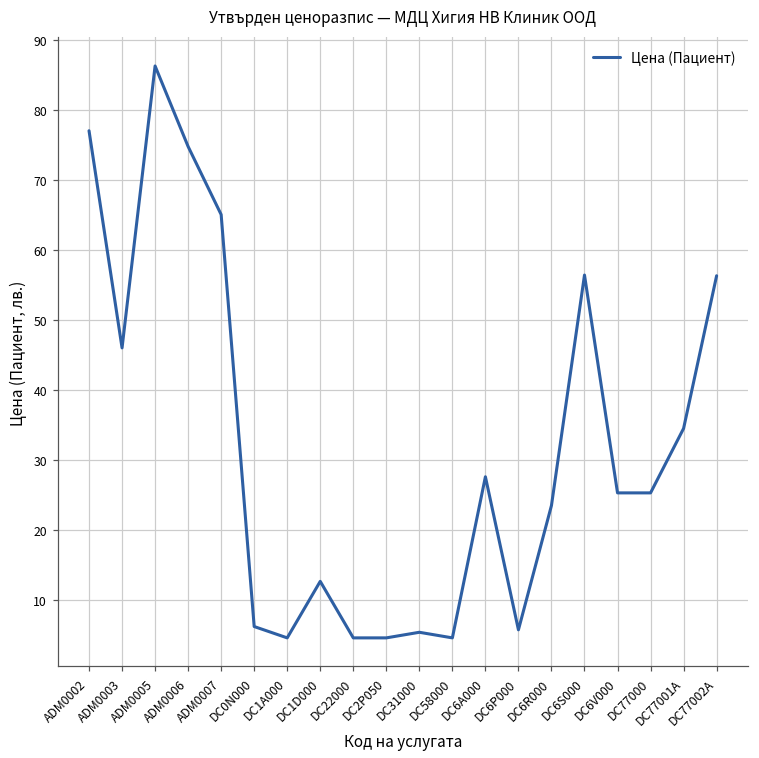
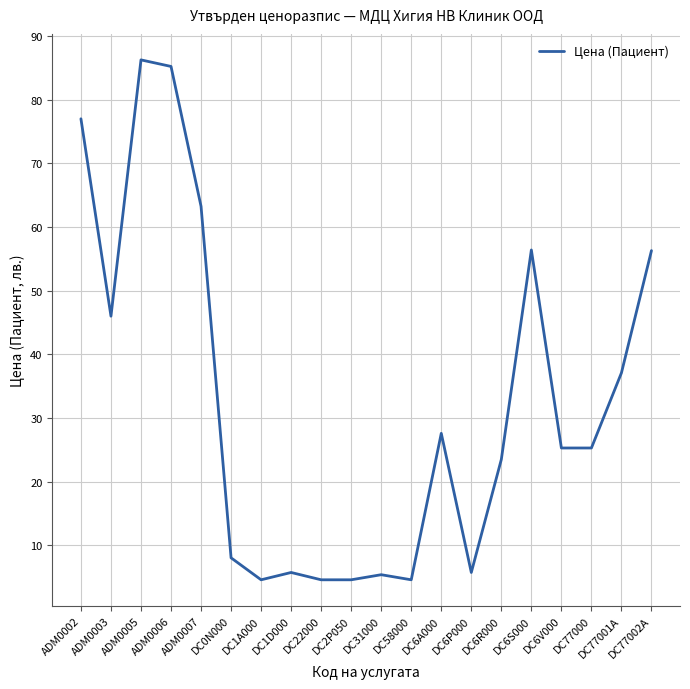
ADM0006: 75 -> 85
ADM0007: 65 -> 63
DC0N000: 6 -> 8
DC1D000: 13 -> 6
DC77001A: 35 -> 37
